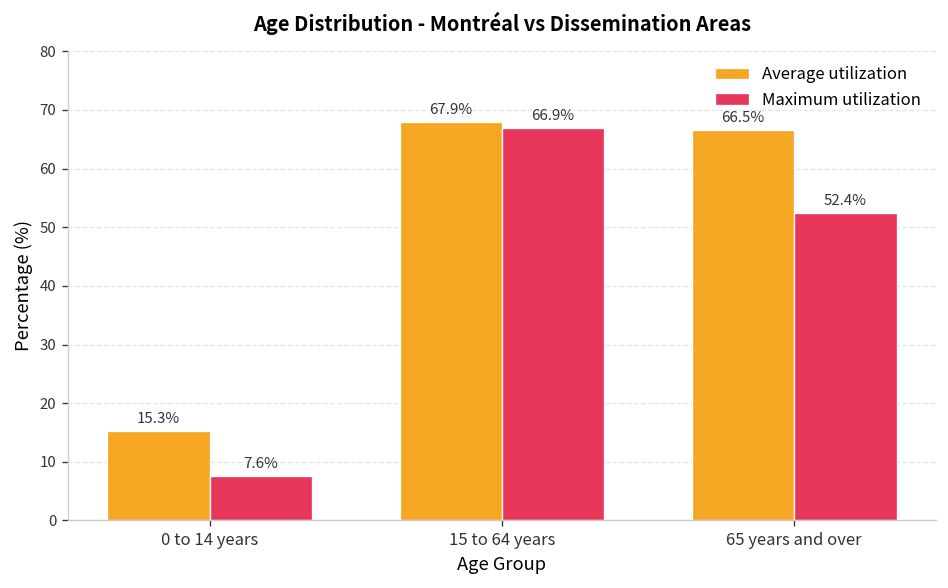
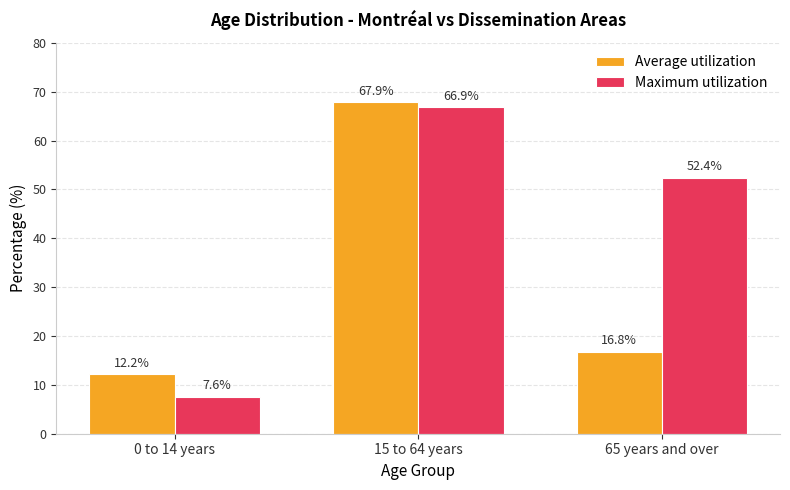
Average utilization, 0 to 14 years: 15.3% -> 12.2%
Average utilization, 65 years and over: 66.5% -> 16.8%
